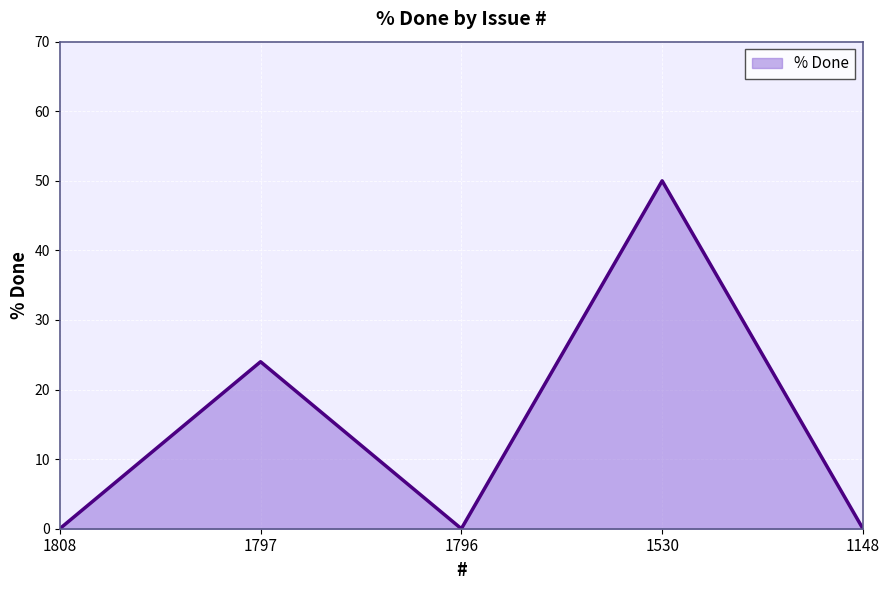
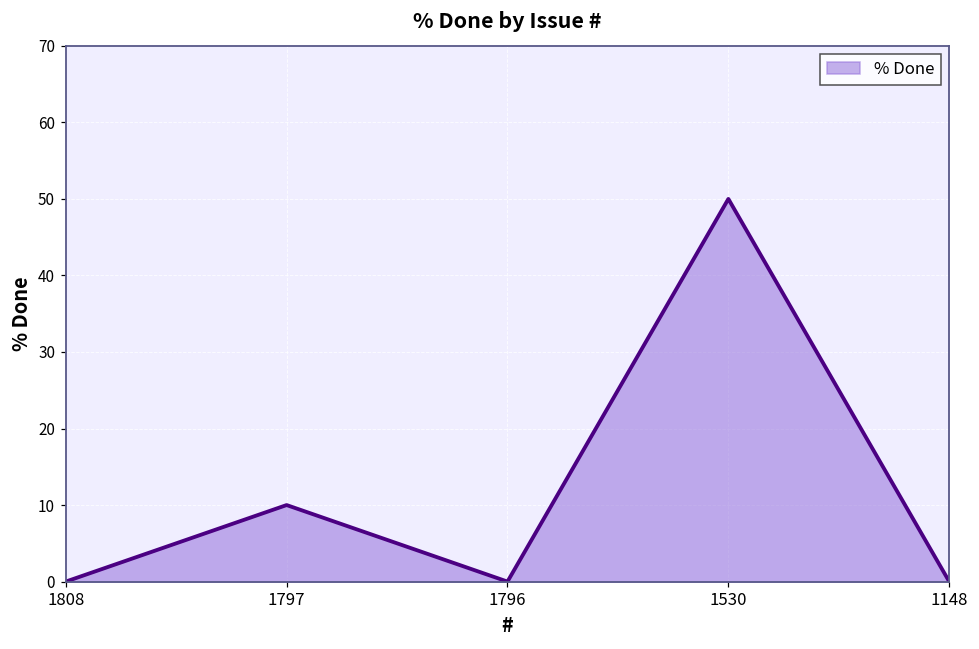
1797: 24 -> 10
